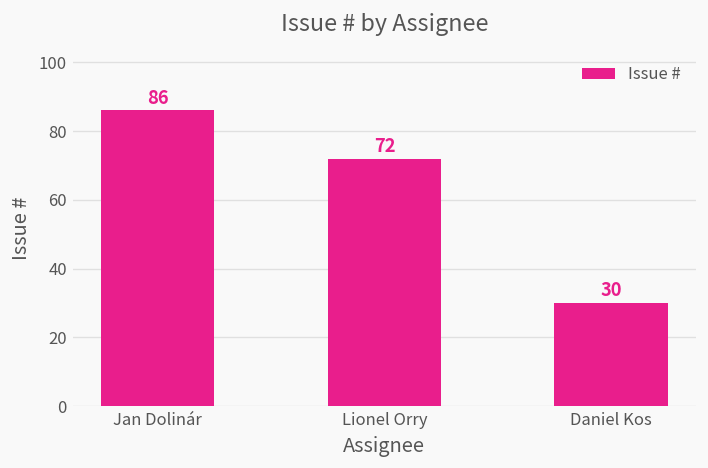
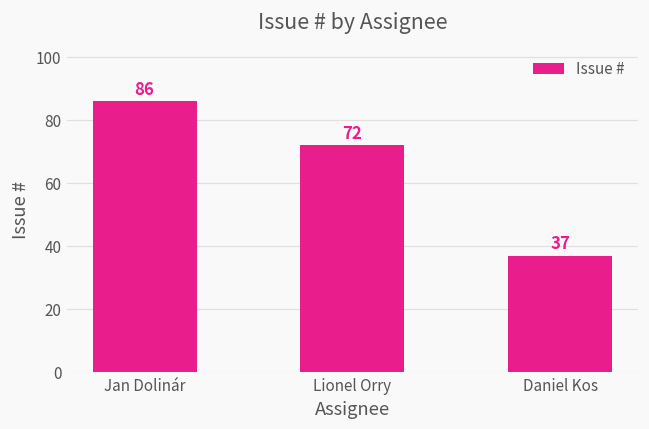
Daniel Kos: 30 -> 37
